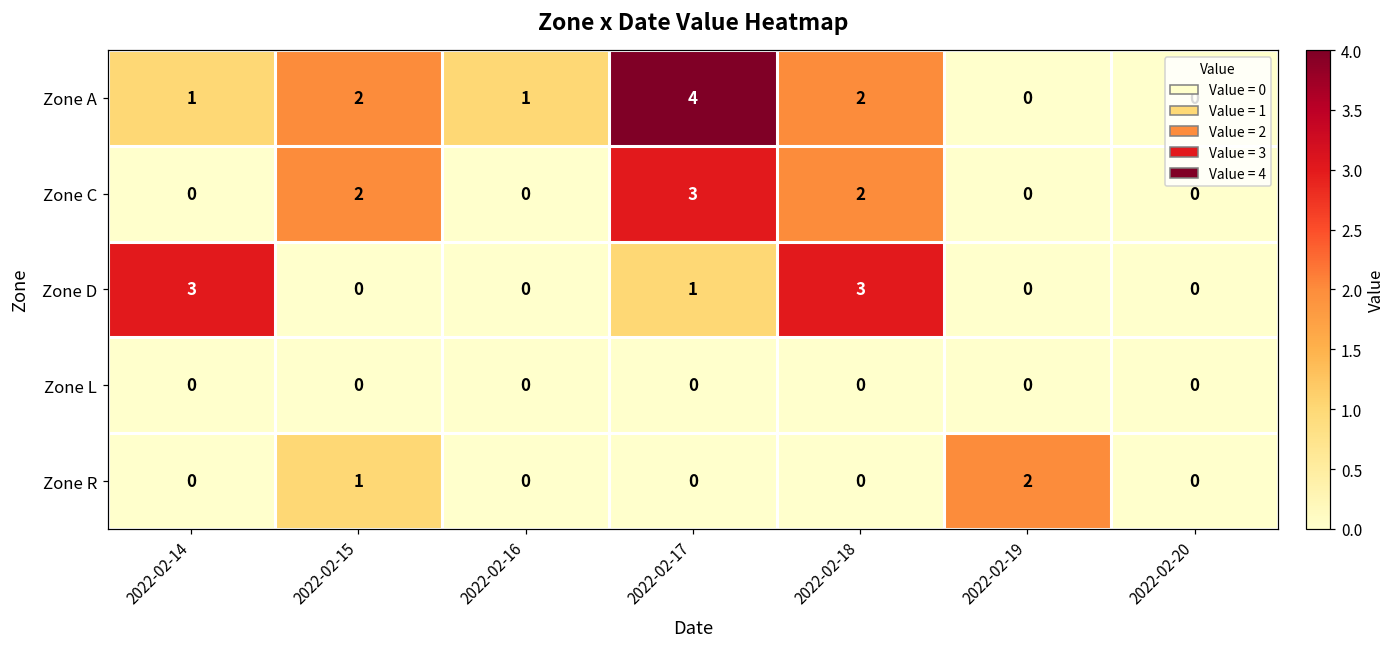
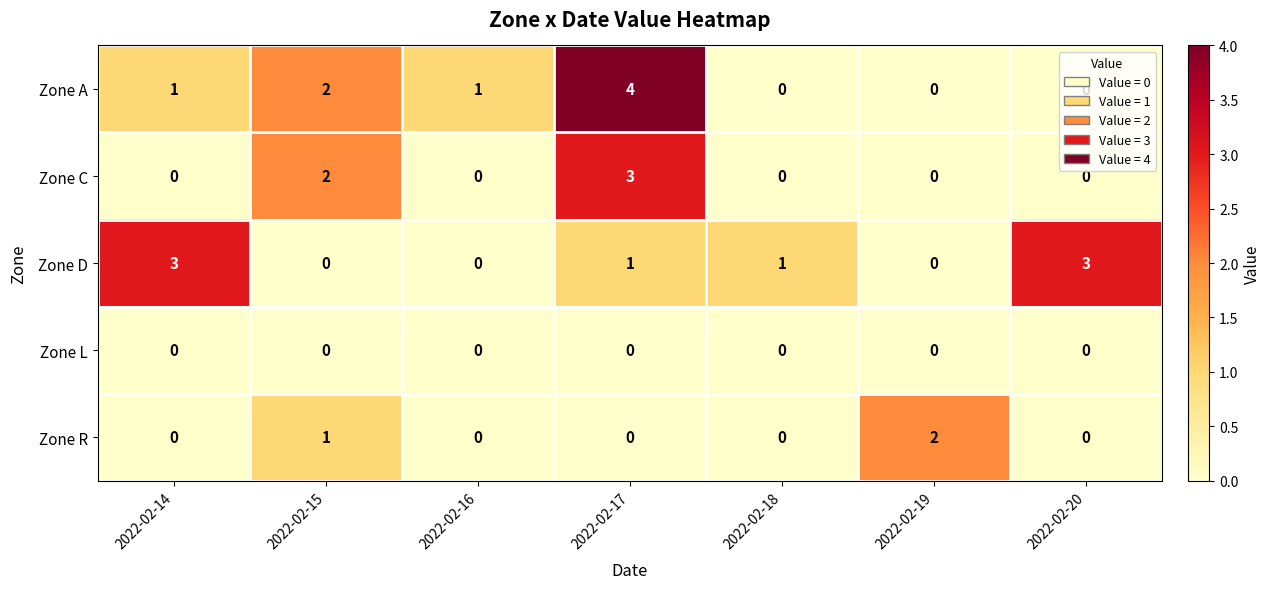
Zone A, 2022-02-18: 2 -> 0
Zone C, 2022-02-18: 2 -> 0
Zone D, 2022-02-18: 3 -> 1
Zone D, 2022-02-20: 0 -> 3
